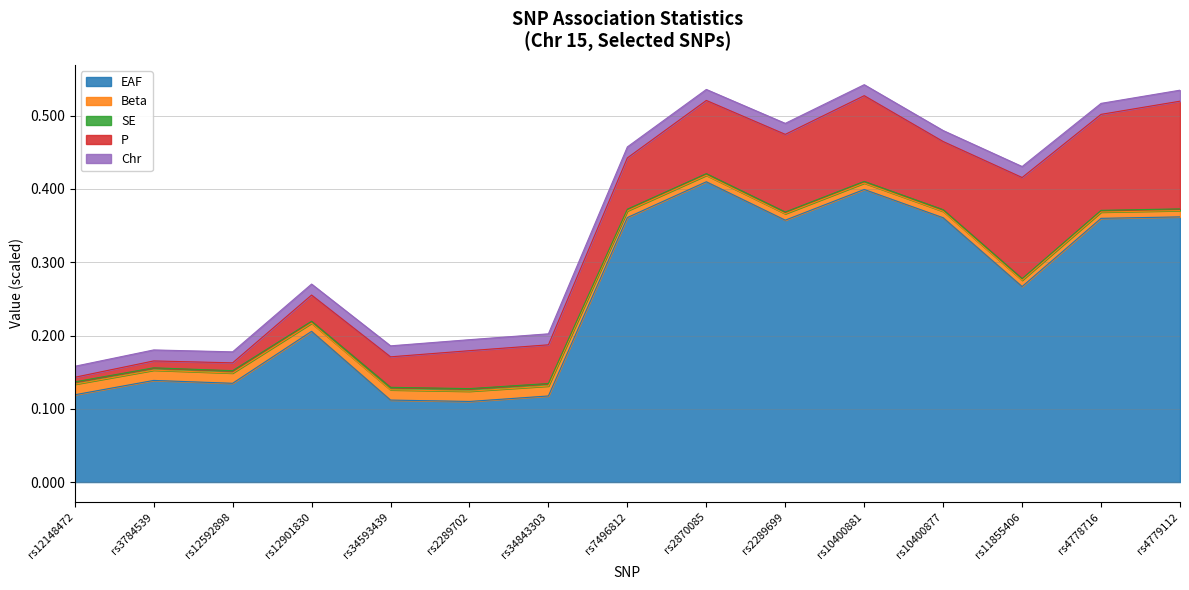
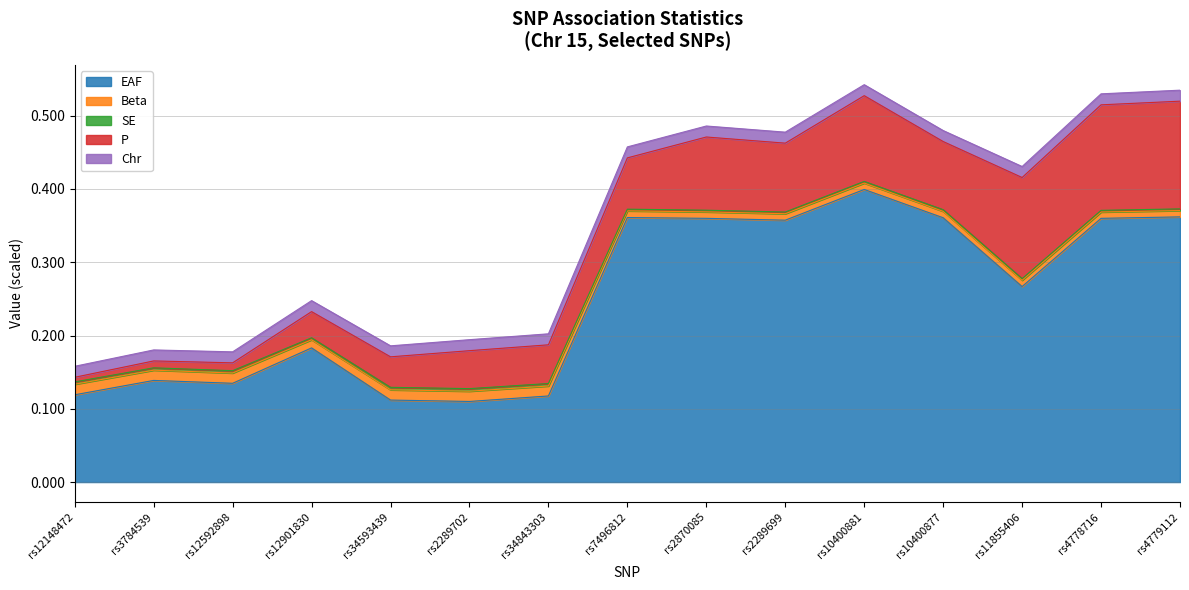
EAF, rs12901830: 0.21 -> 0.18
EAF, rs2870085: 0.41 -> 0.36
P, rs2289699: 0.11 -> 0.09
P, rs4778716: 0.13 -> 0.14
